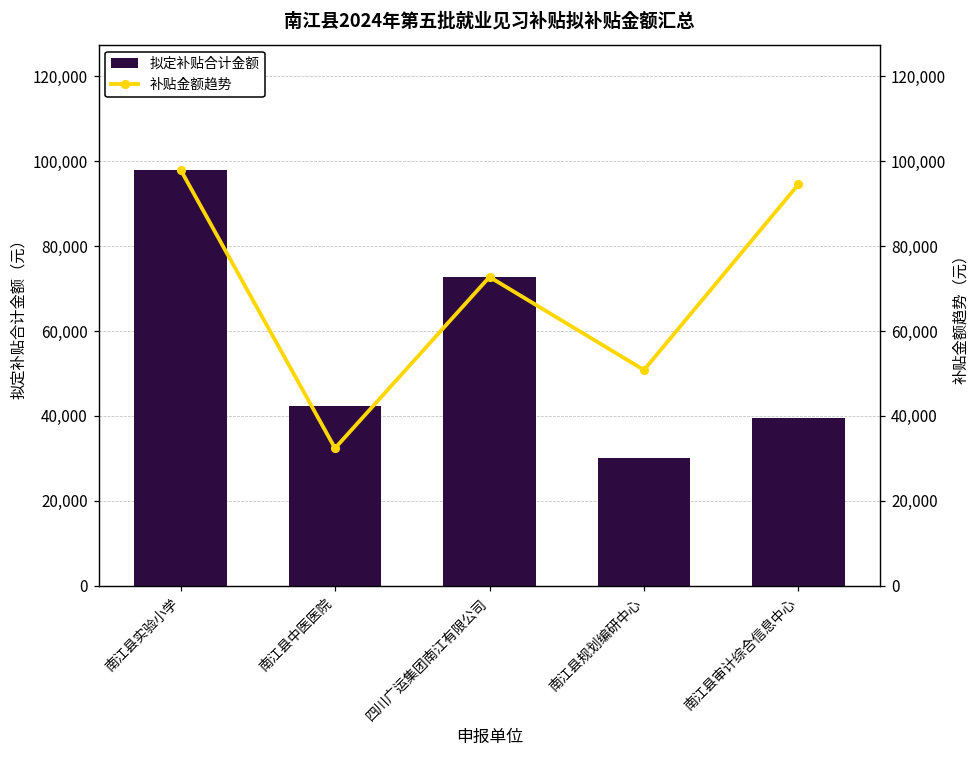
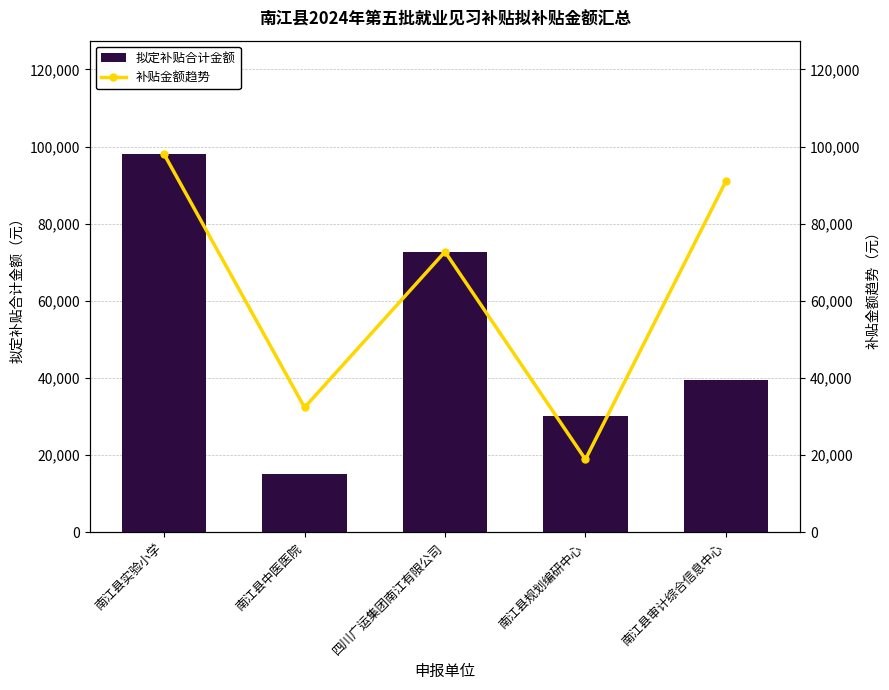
拟定补贴合计金额, 南江县中医医院: 42,000 -> 15,000
补贴金额趋势, 南江县规划编研中心: 51,000 -> 19,000
补贴金额趋势, 南江县审计综合信息中心: 95,000 -> 91,000
